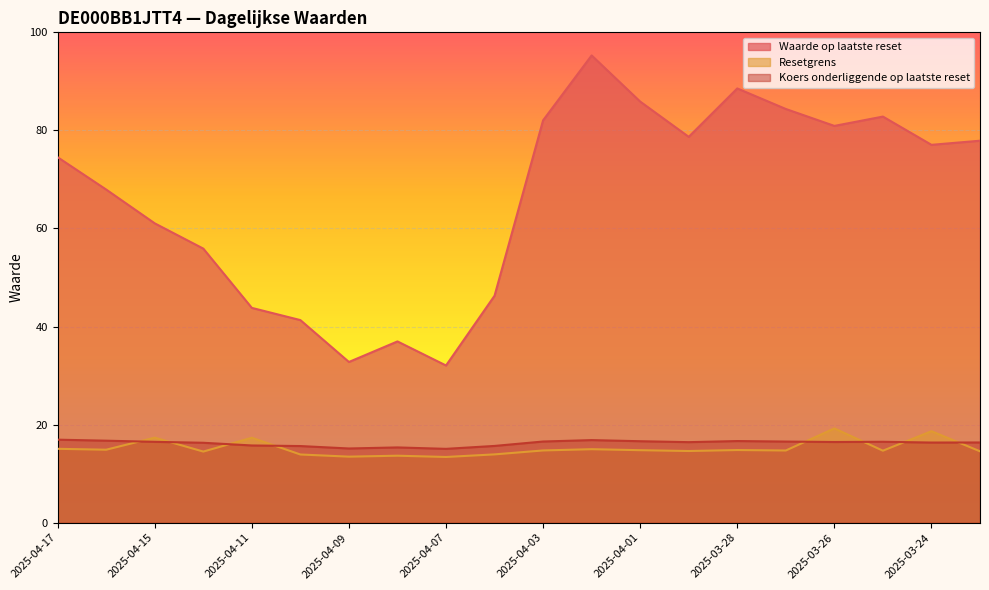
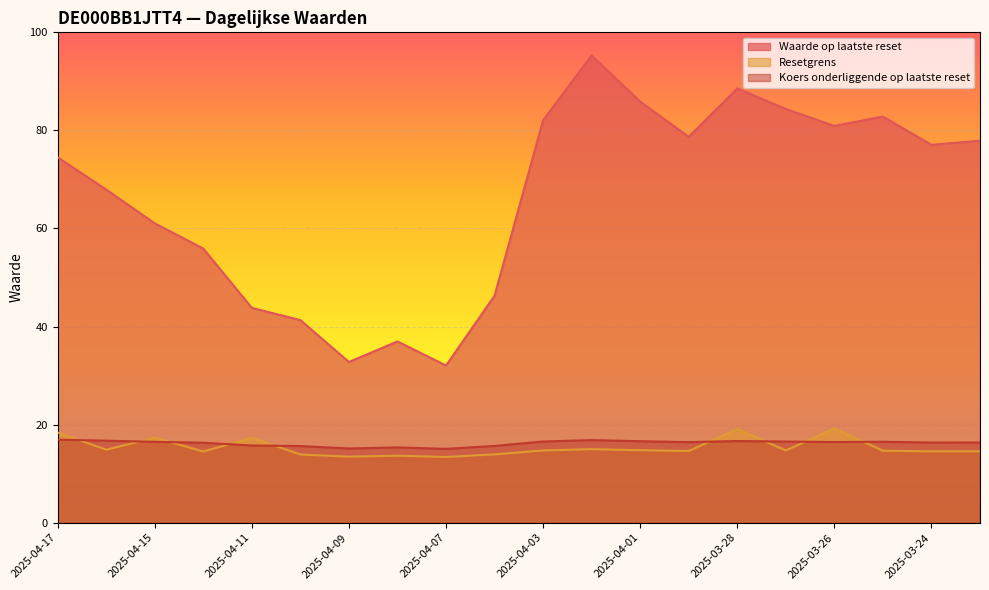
Resetgrens, 2025-04-17: 15 -> 18
Resetgrens, 2025-03-28: 15 -> 19
Resetgrens, 2025-03-24: 19 -> 15
